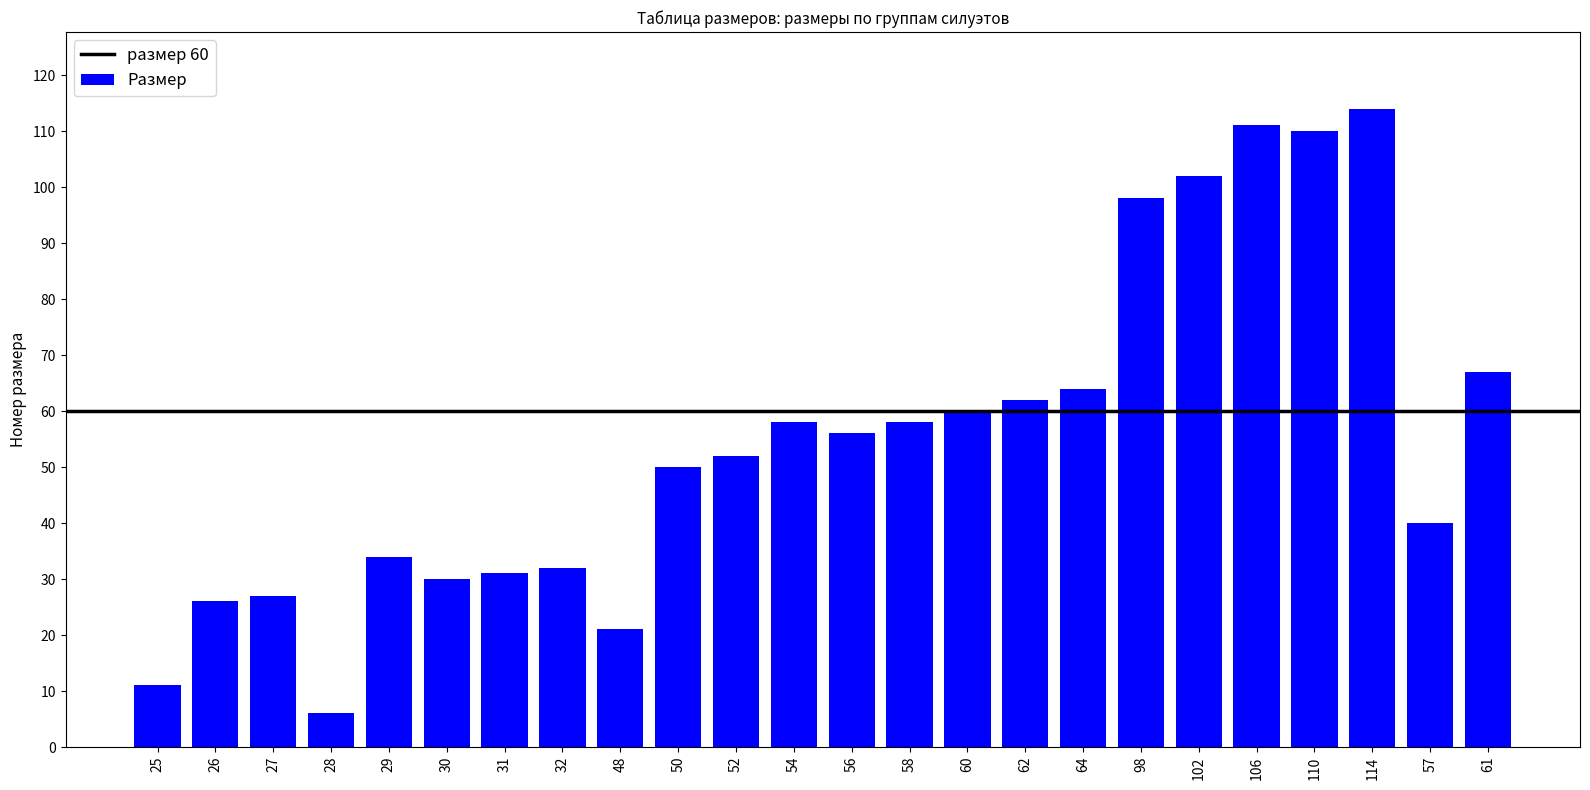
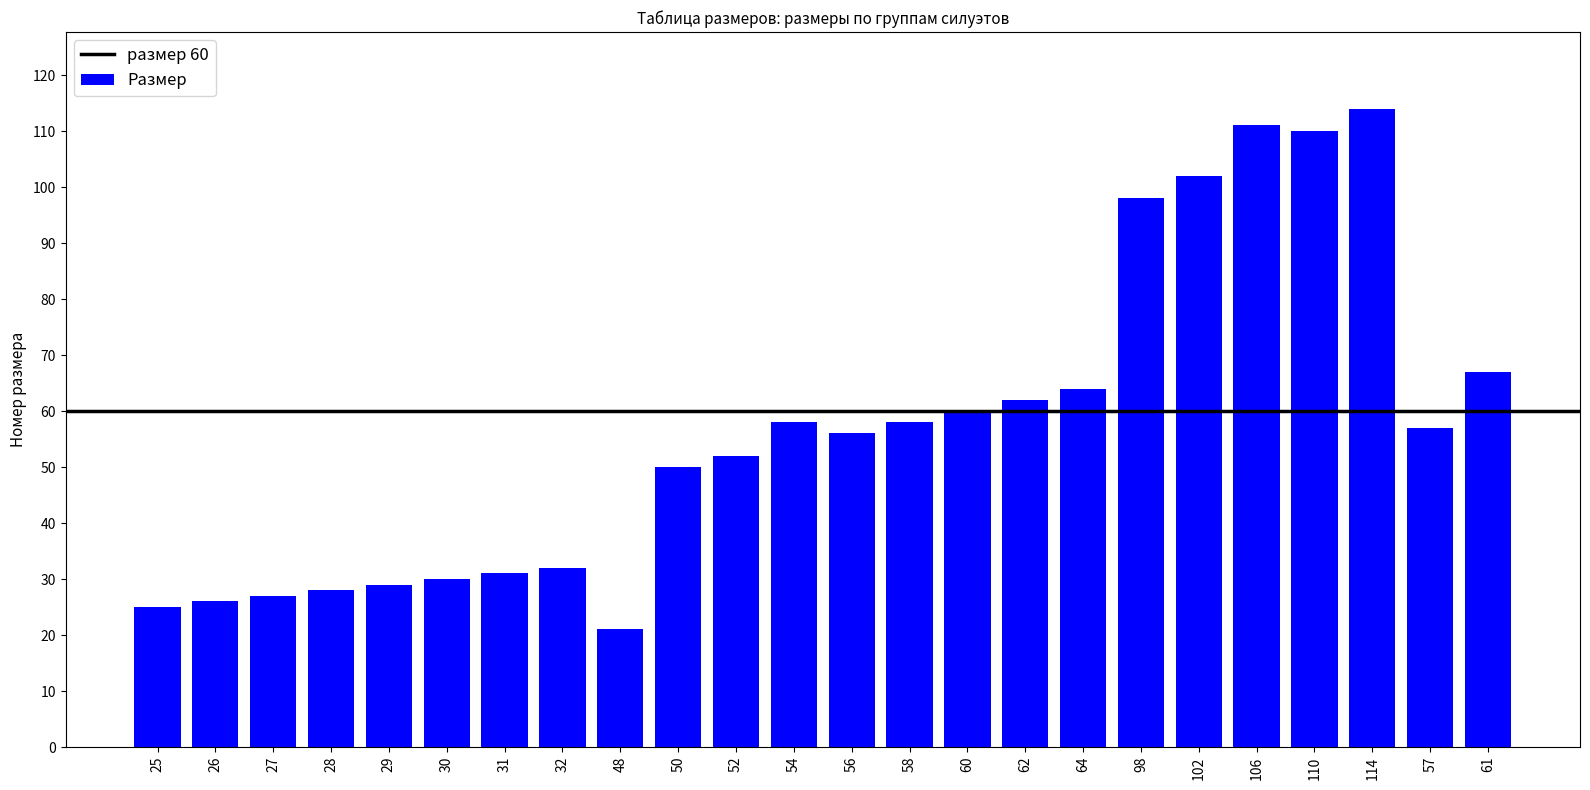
25: 11 -> 25
28: 6 -> 28
29: 34 -> 29
57: 40 -> 57
